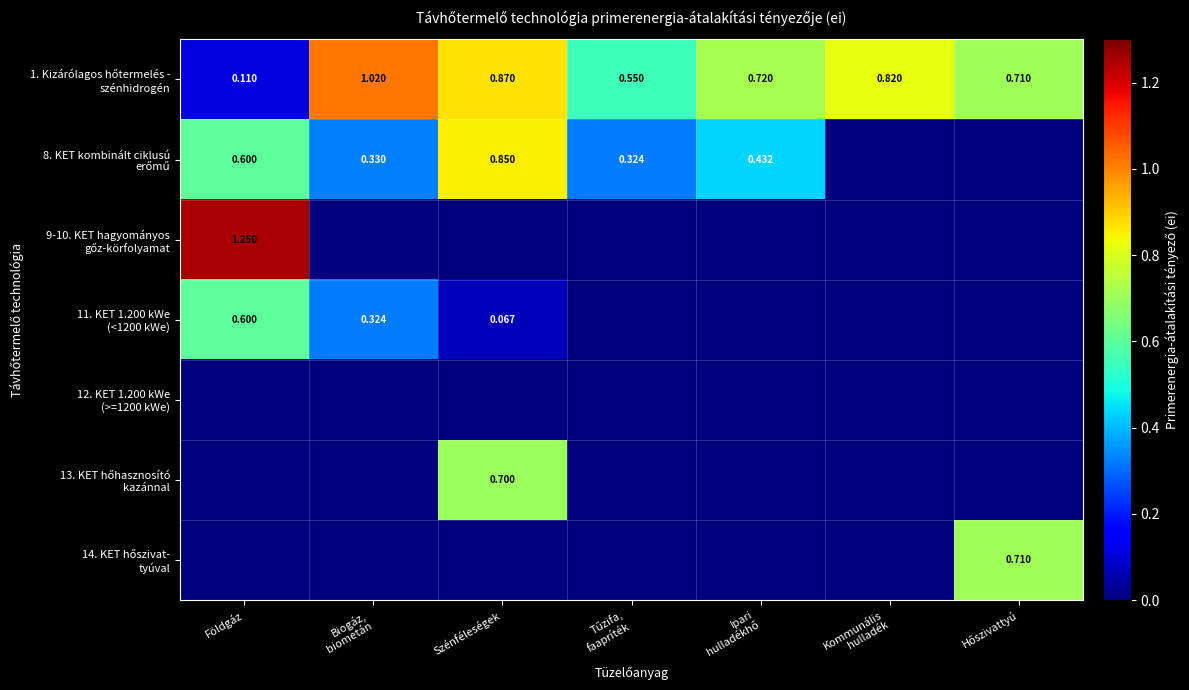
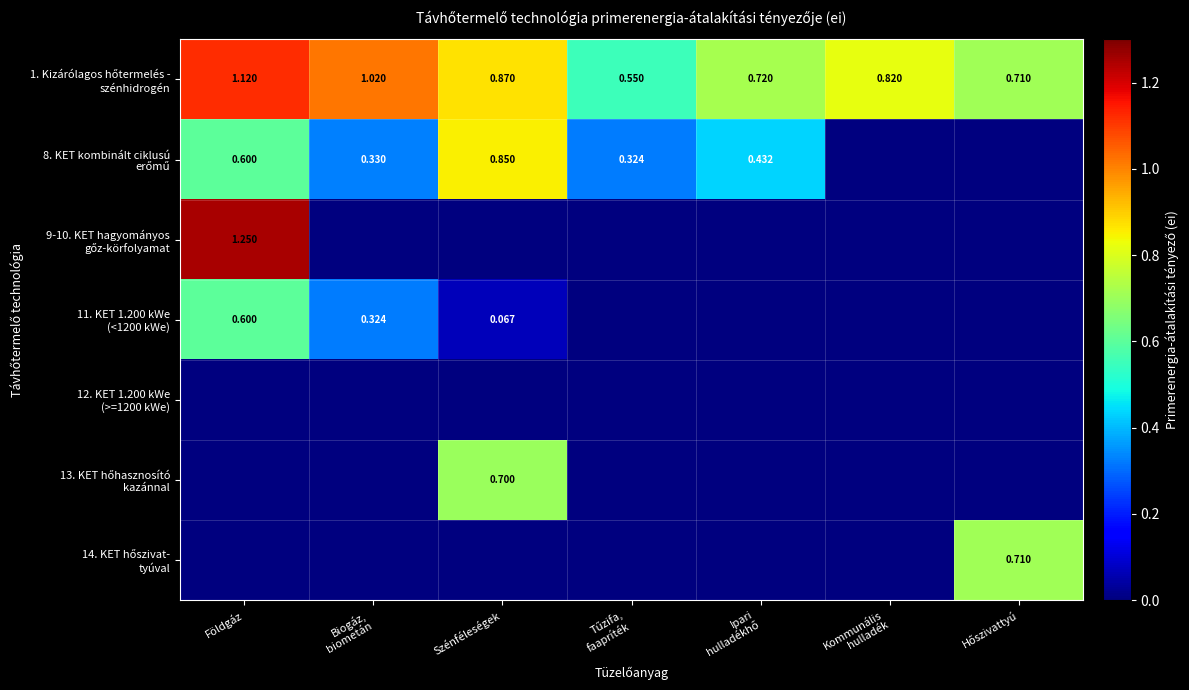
1. Kizárólagos hőtermelés - szénhidrogén, Földgáz: 0.110 -> 1.120
